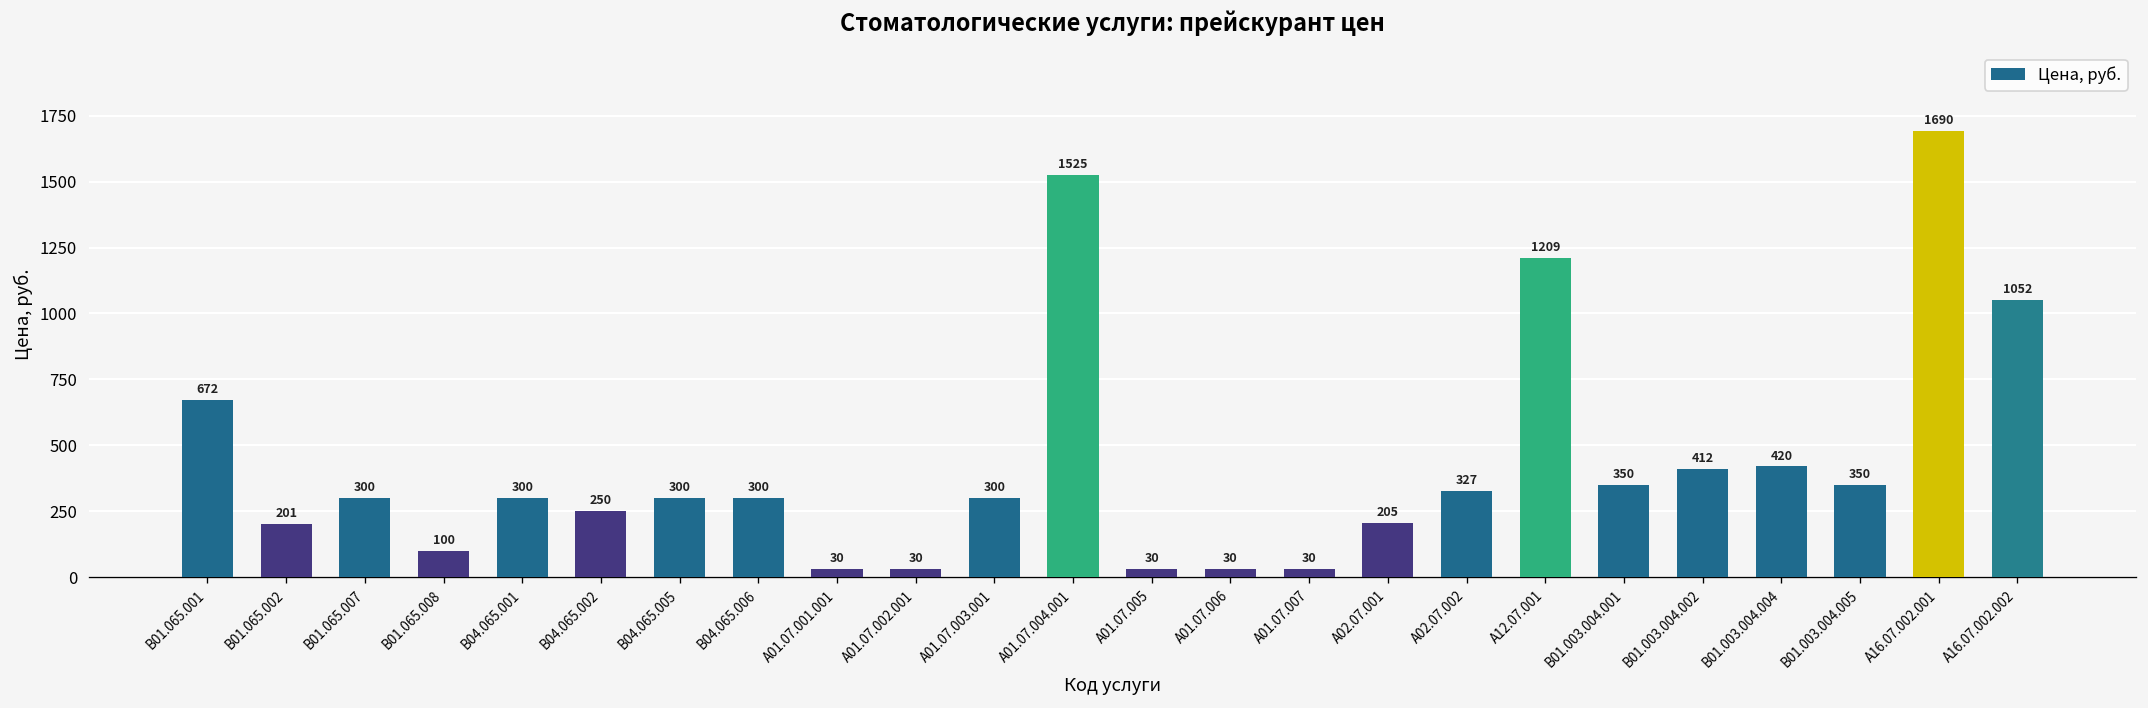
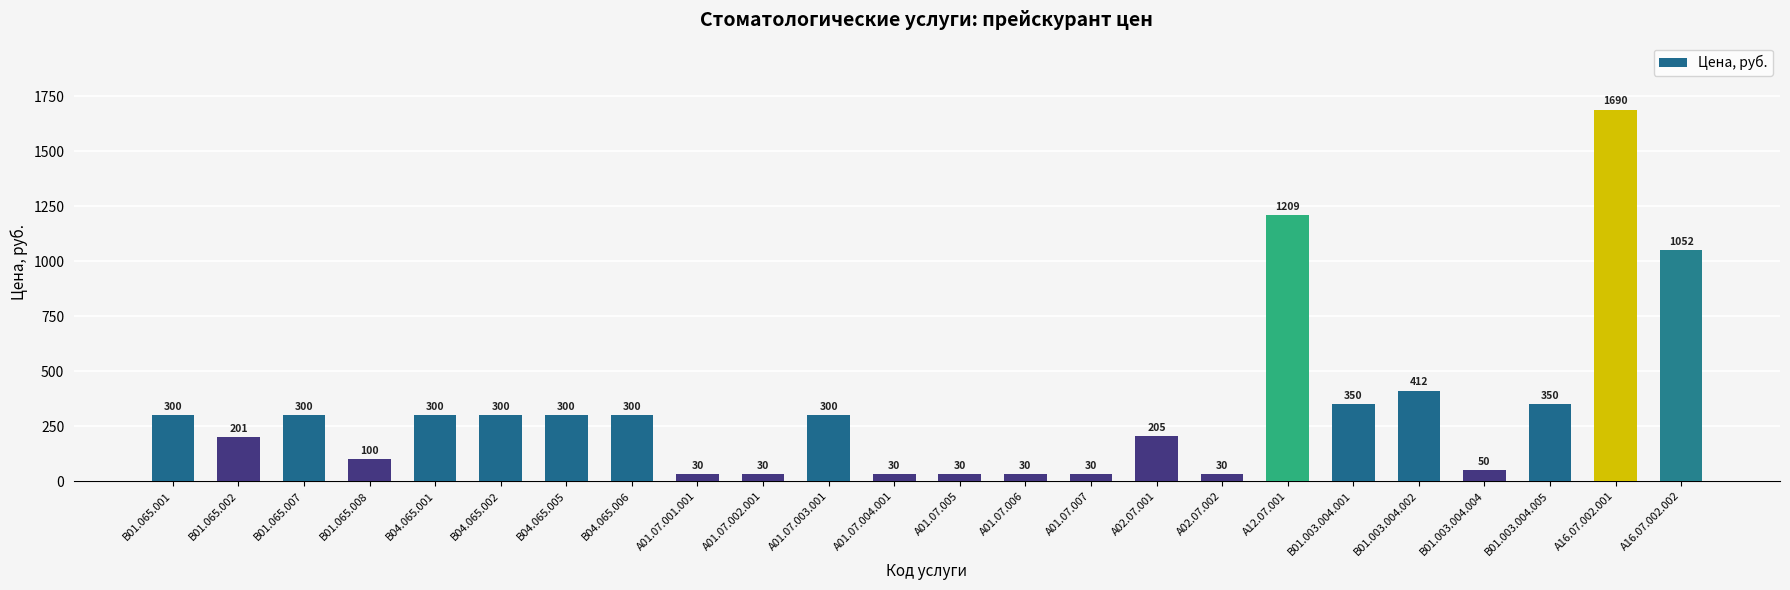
B01.065.001: 672 -> 300
В04.065.002: 250 -> 300
A01.07.004.001: 1525 -> 30
А02.07.002: 327 -> 30
B01.003.004.004: 420 -> 50
